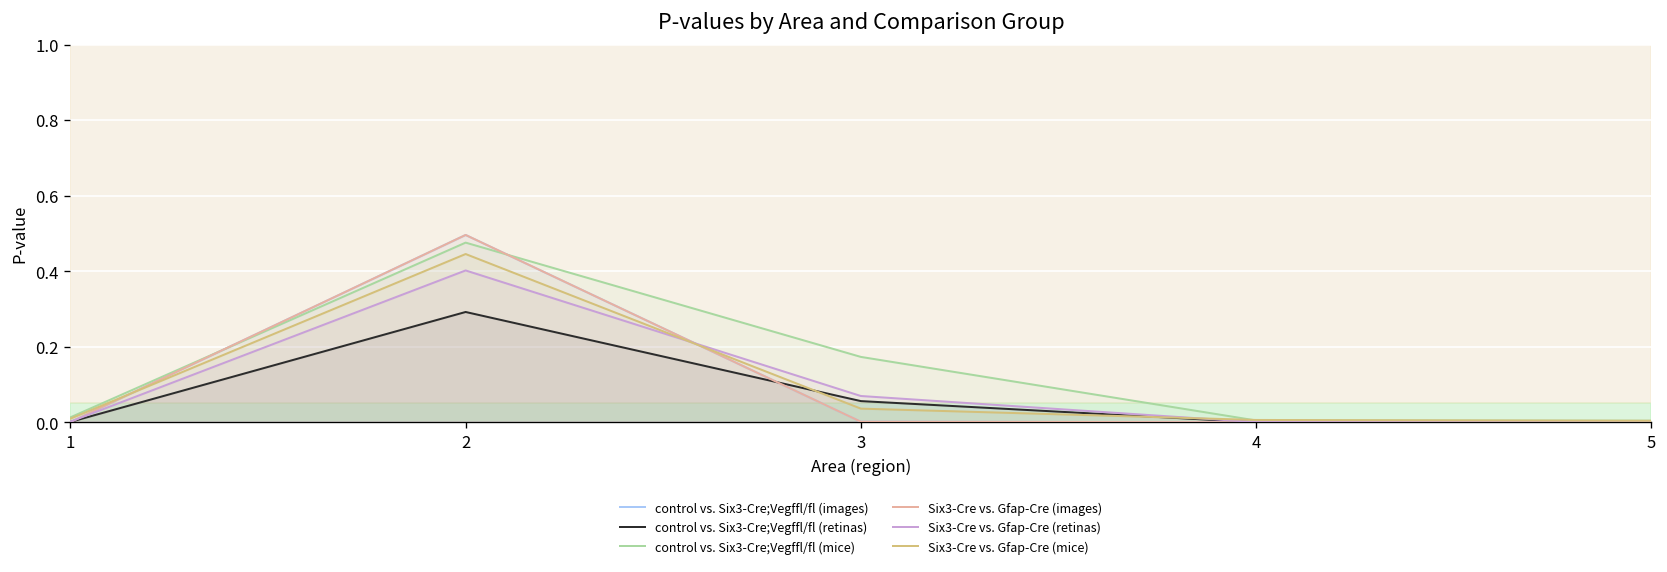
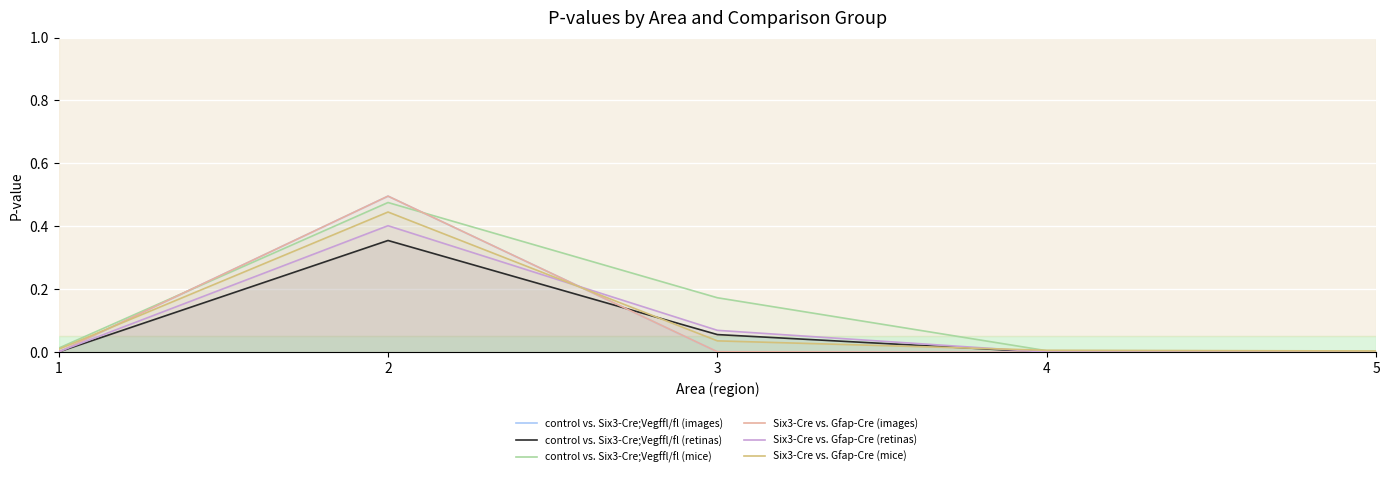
control vs. Six3-Cre;Vegffl/fl (retinas), 2: 0.29 -> 0.36
